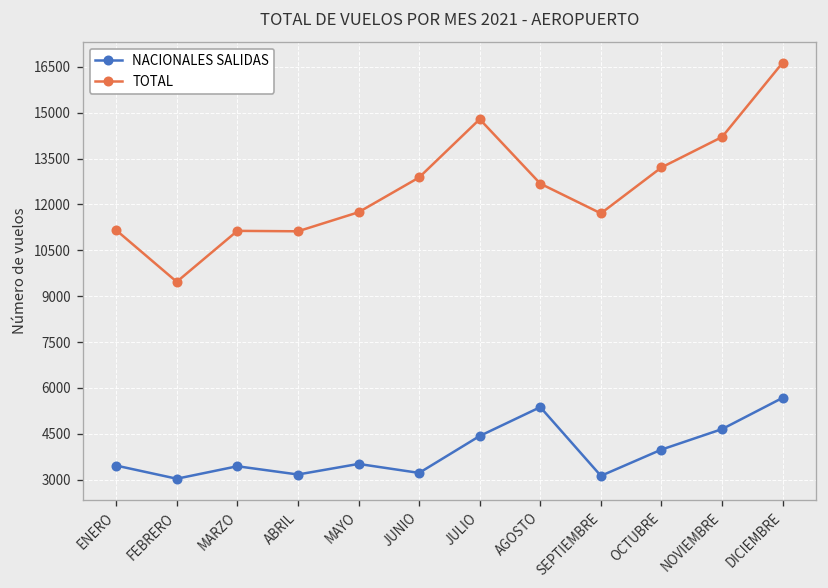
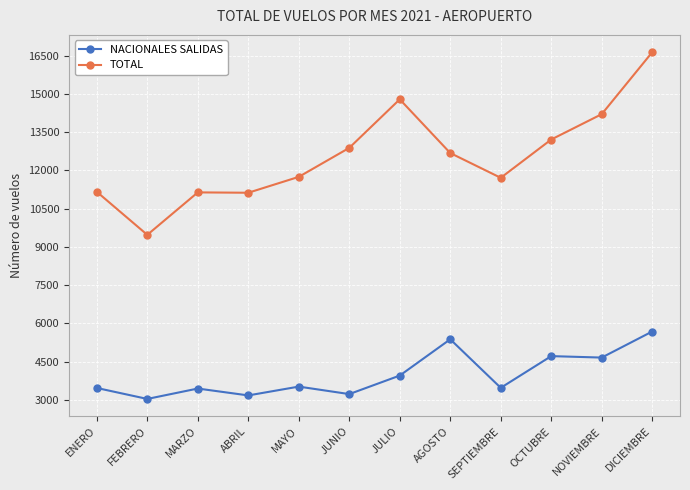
NACIONALES SALIDAS, JULIO: 4400 -> 3900
NACIONALES SALIDAS, SEPTIEMBRE: 3100 -> 3500
NACIONALES SALIDAS, OCTUBRE: 4000 -> 4700
